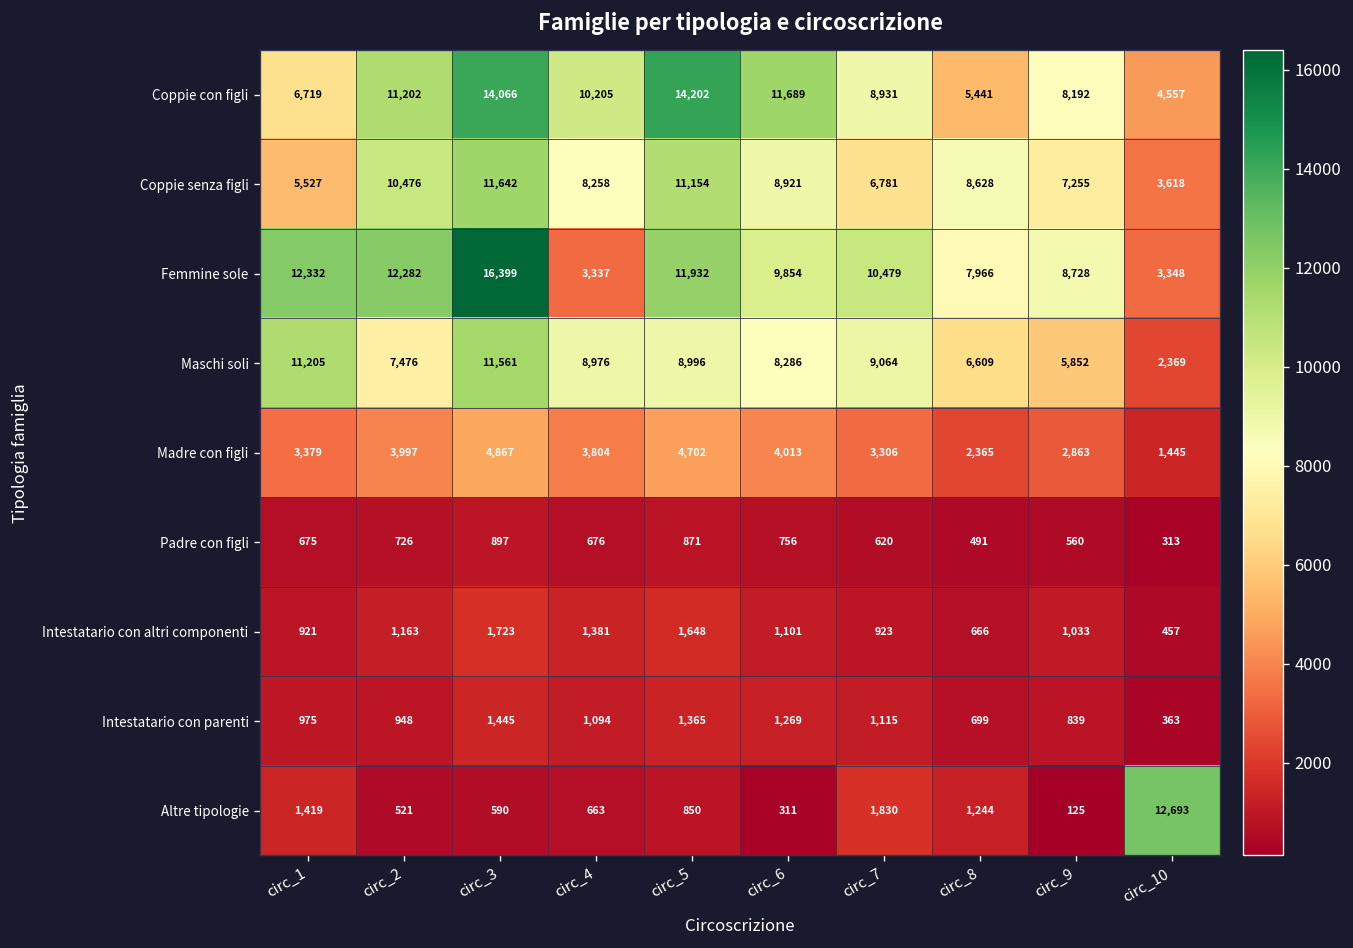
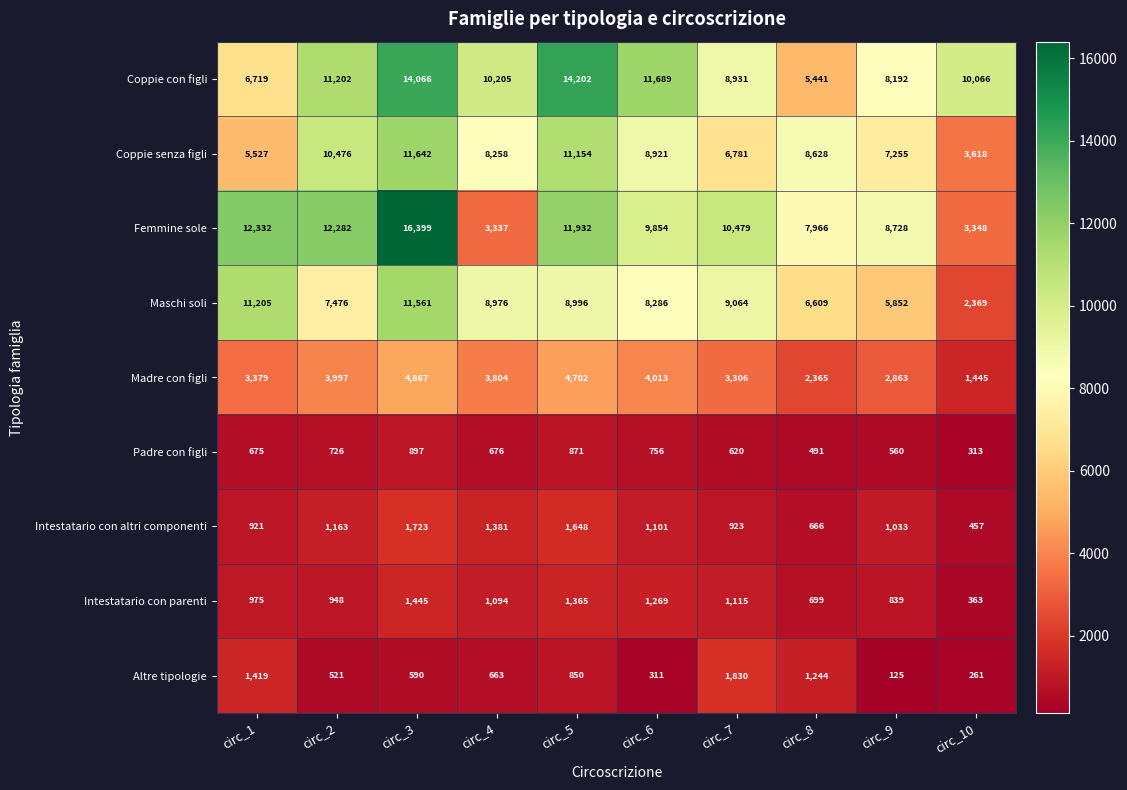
Coppie con figli, circ_10: 4,557 -> 10,066
Altre tipologie, circ_10: 12,693 -> 261
